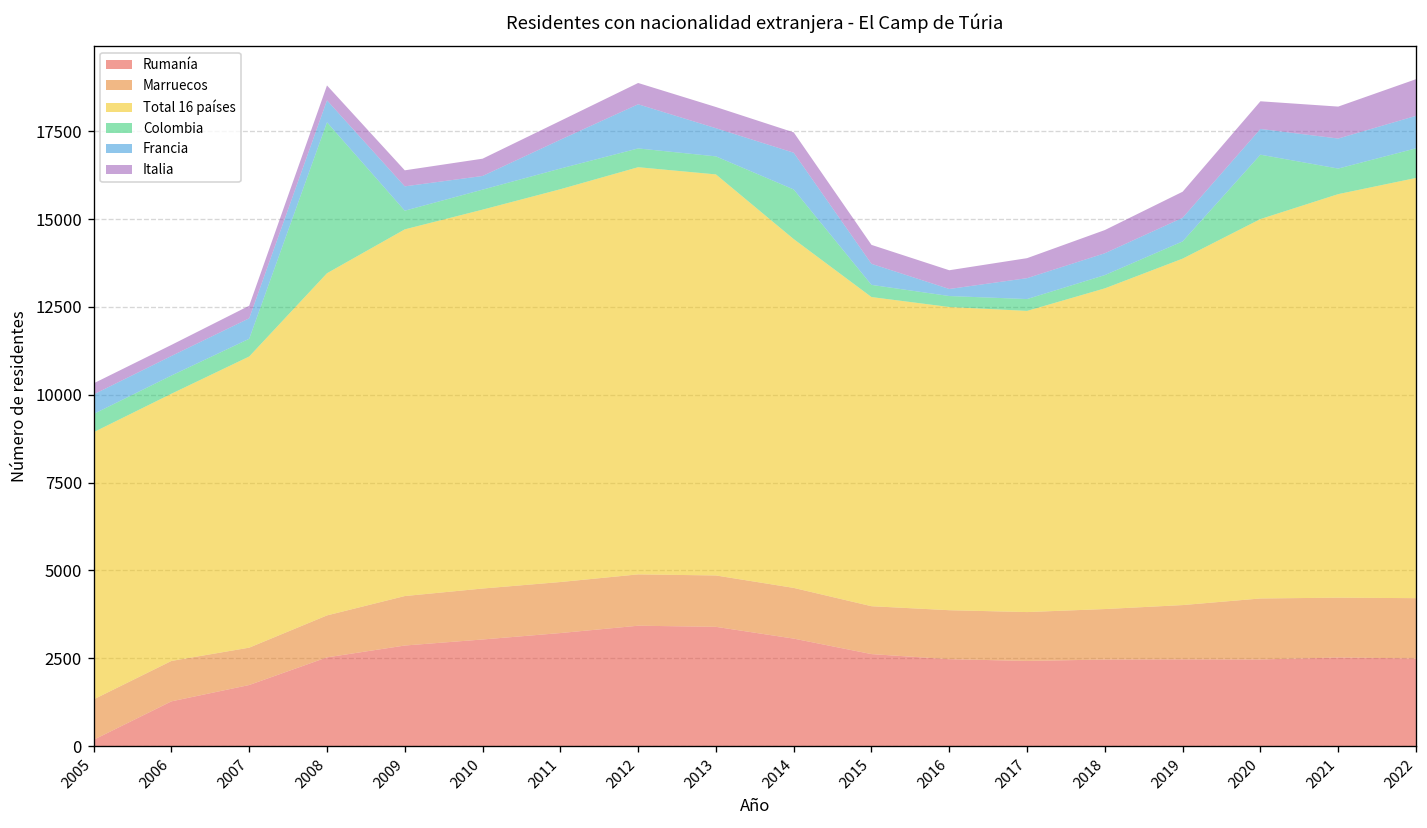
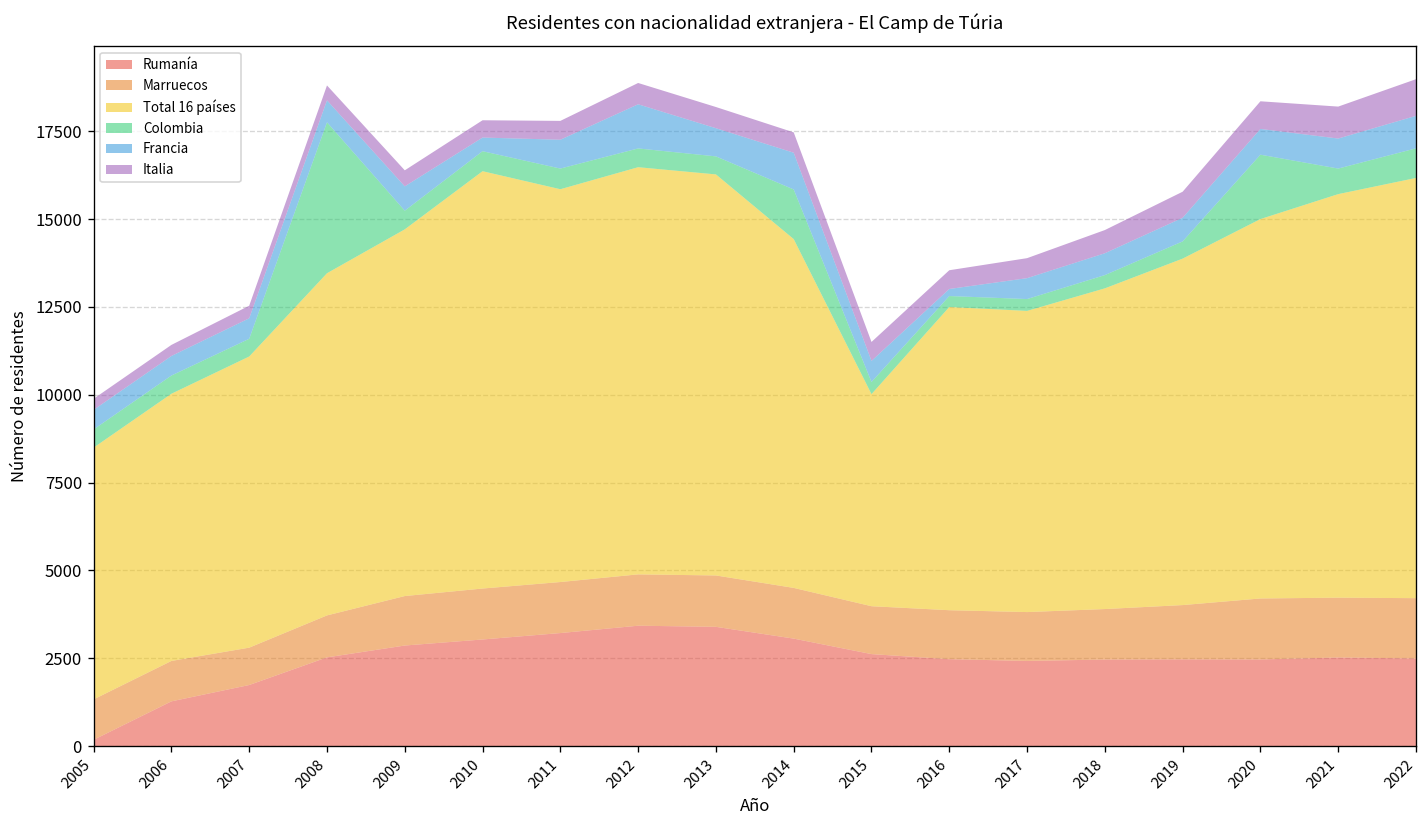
Total 16 países, 2005: 7600 -> 7200
Total 16 países, 2010: 10800 -> 11900
Total 16 países, 2015: 8800 -> 6000
